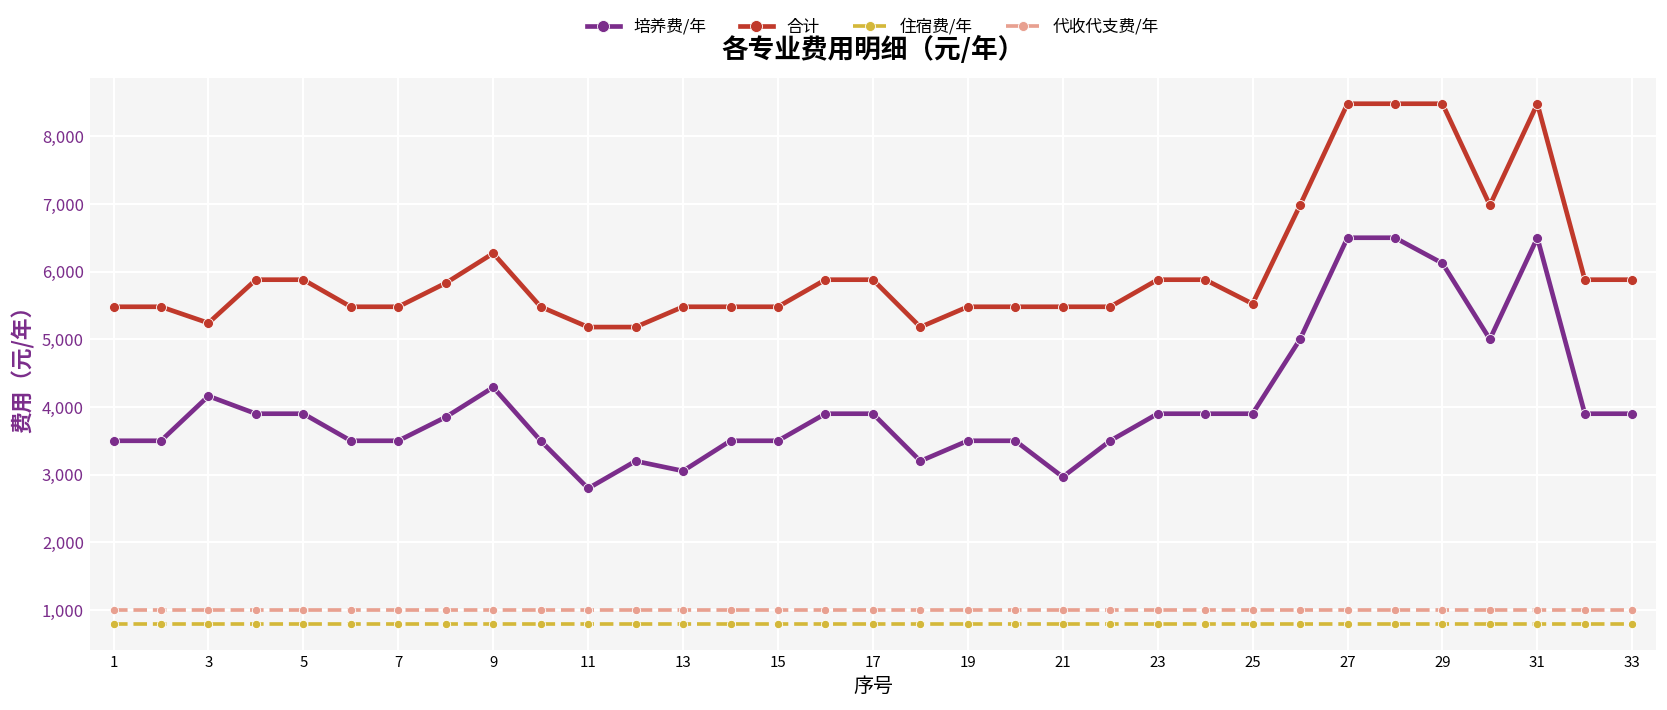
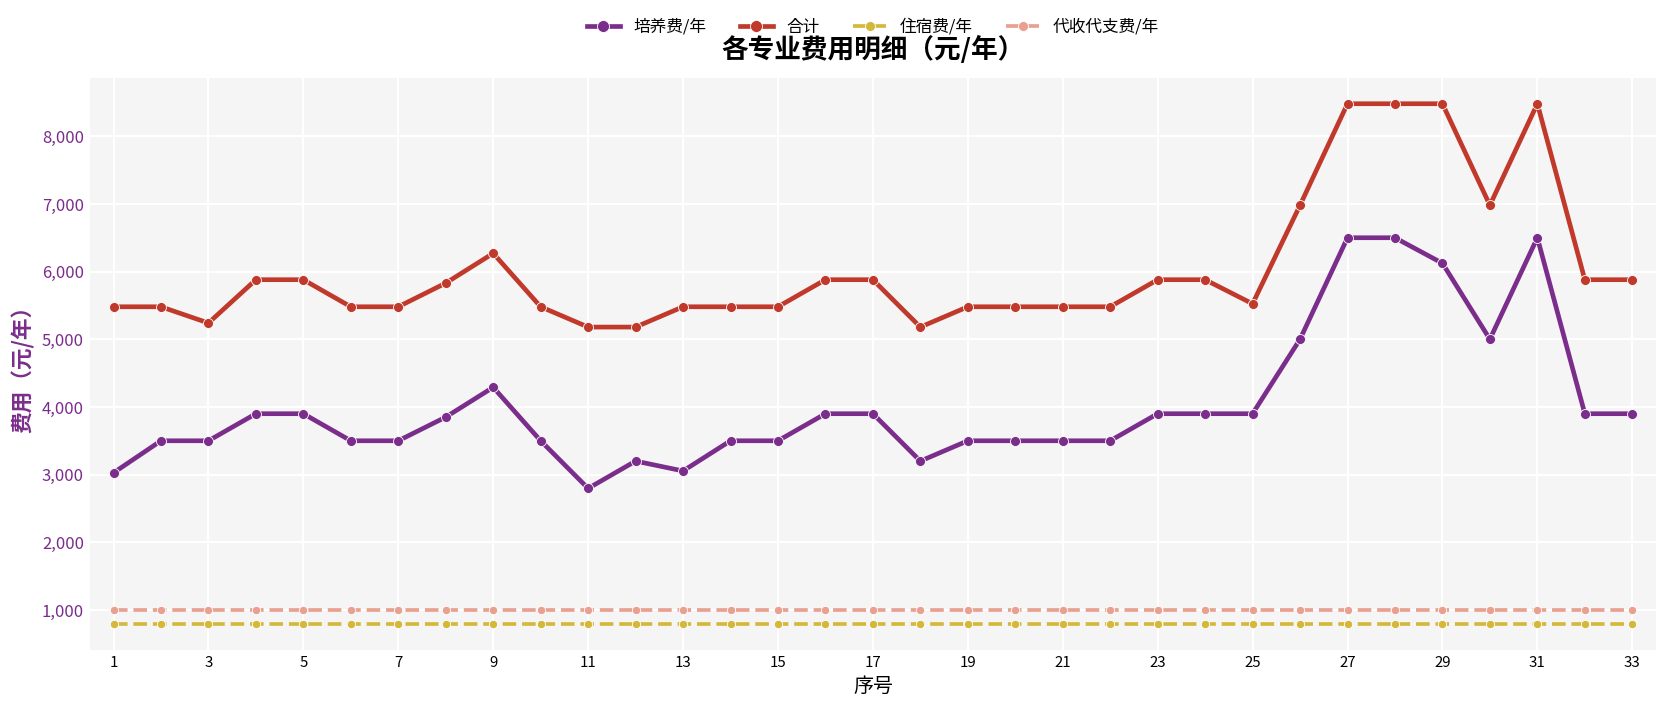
培养费/年, 1: 3,500 -> 3,000
培养费/年, 3: 4,200 -> 3,500
培养费/年, 21: 3,000 -> 3,500
